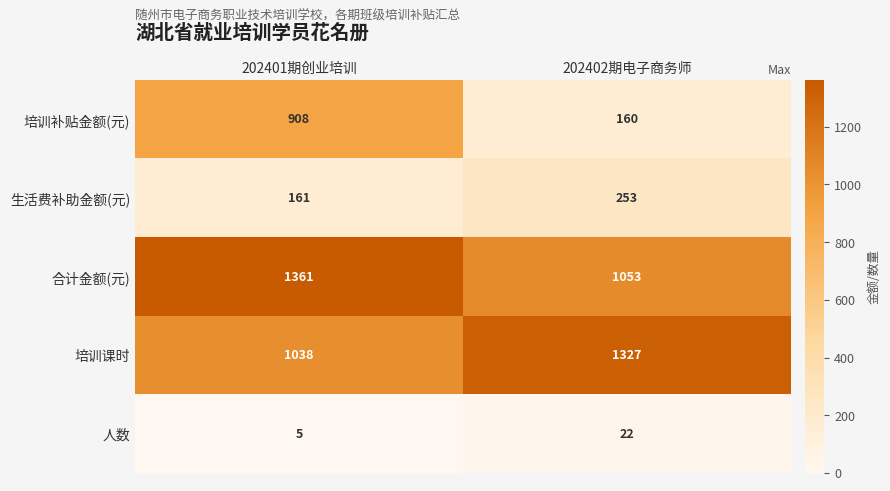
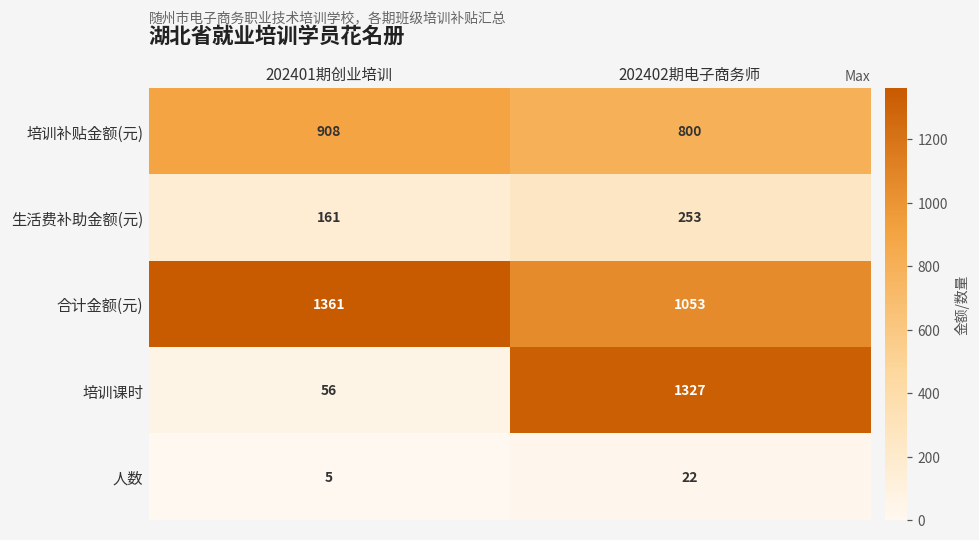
培训补贴金额(元), 202402期电子商务师: 160 -> 800
培训课时, 202401期创业培训: 1038 -> 56
